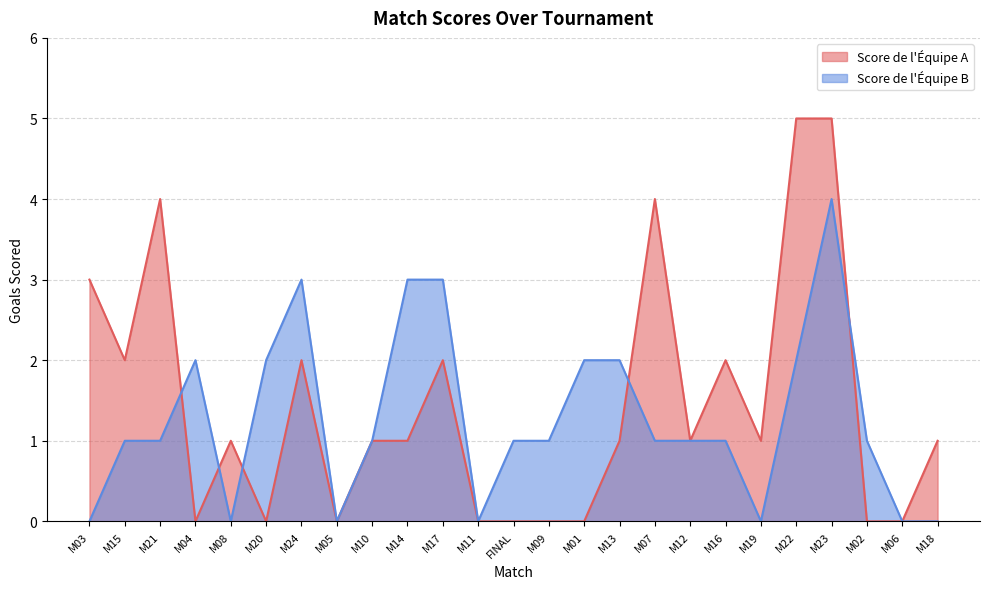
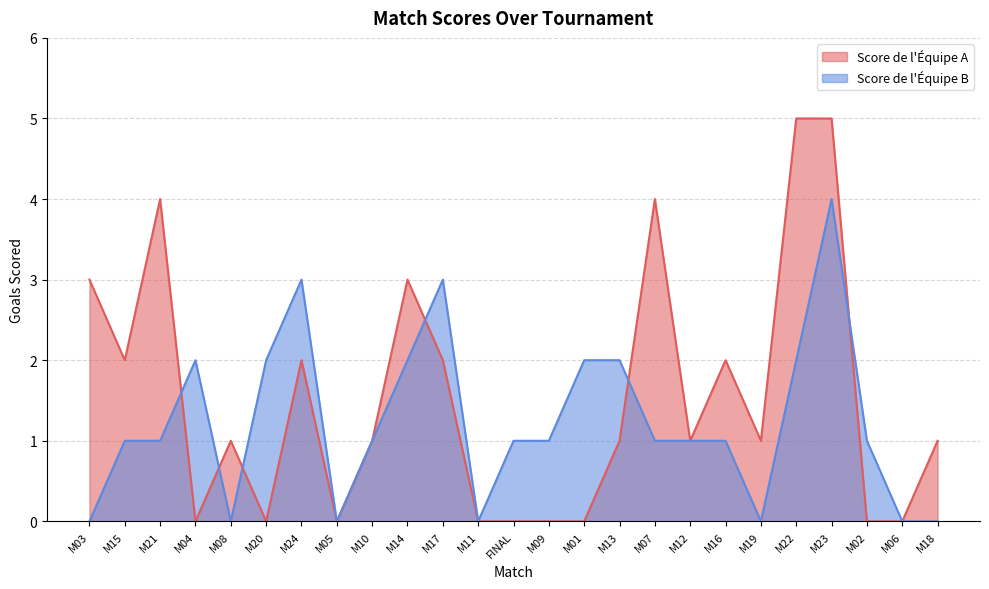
Score de l'Équipe A, M14: 1 -> 3
Score de l'Équipe B, M14: 3 -> 2
